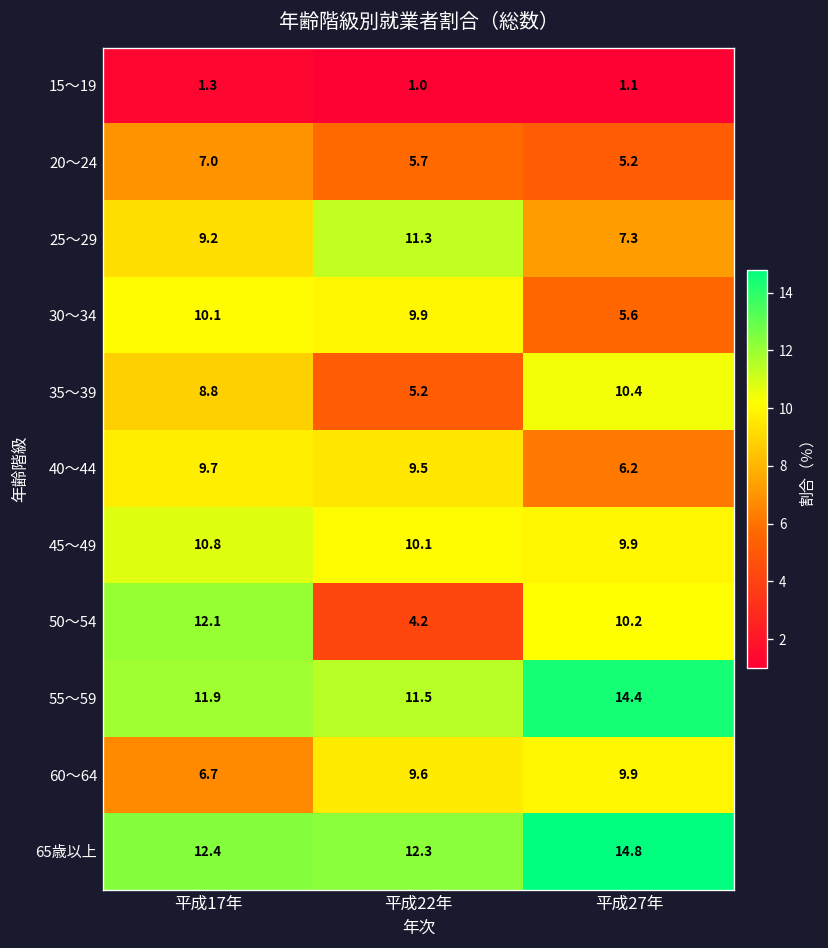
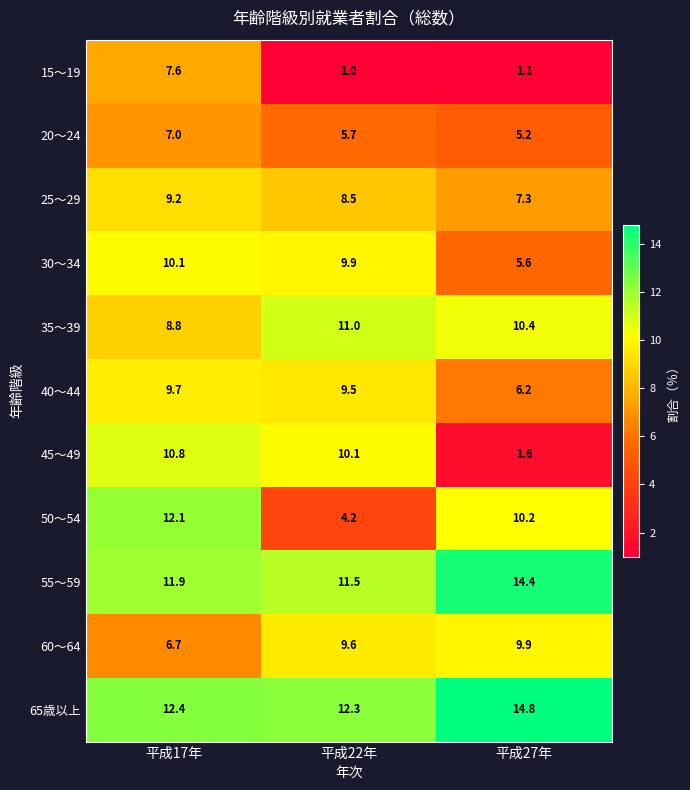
15～19, 平成17年: 1.3 -> 7.6
25～29, 平成22年: 11.3 -> 8.5
35～39, 平成22年: 5.2 -> 11.0
45～49, 平成27年: 9.9 -> 1.6
